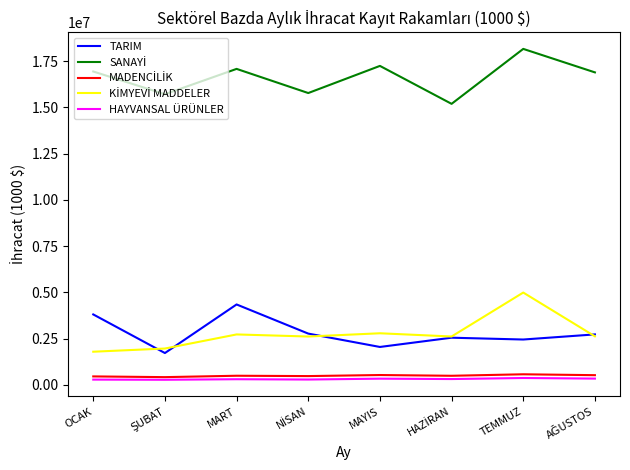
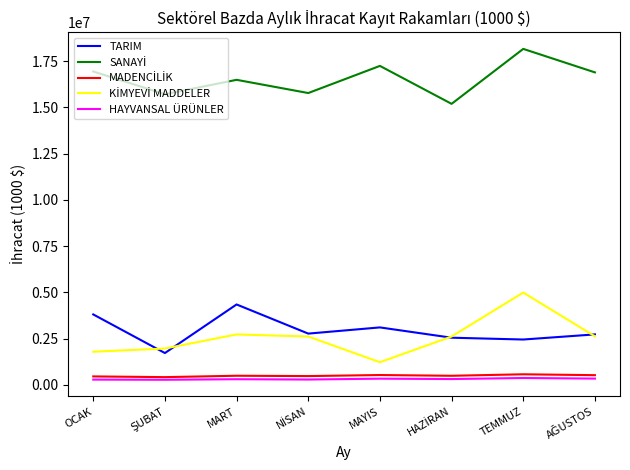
SANAYİ, MART: 17100000 -> 16500000
TARIM, MAYIS: 2000000 -> 3100000
KİMYEVİ MADDELER, MAYIS: 2800000 -> 1200000
